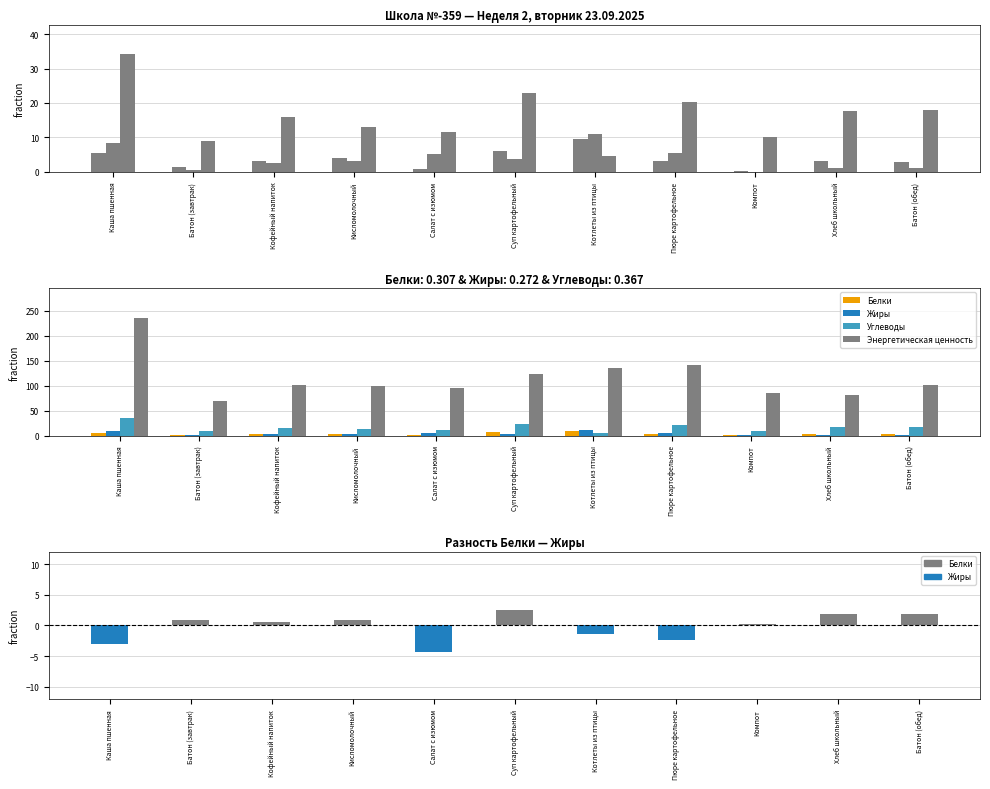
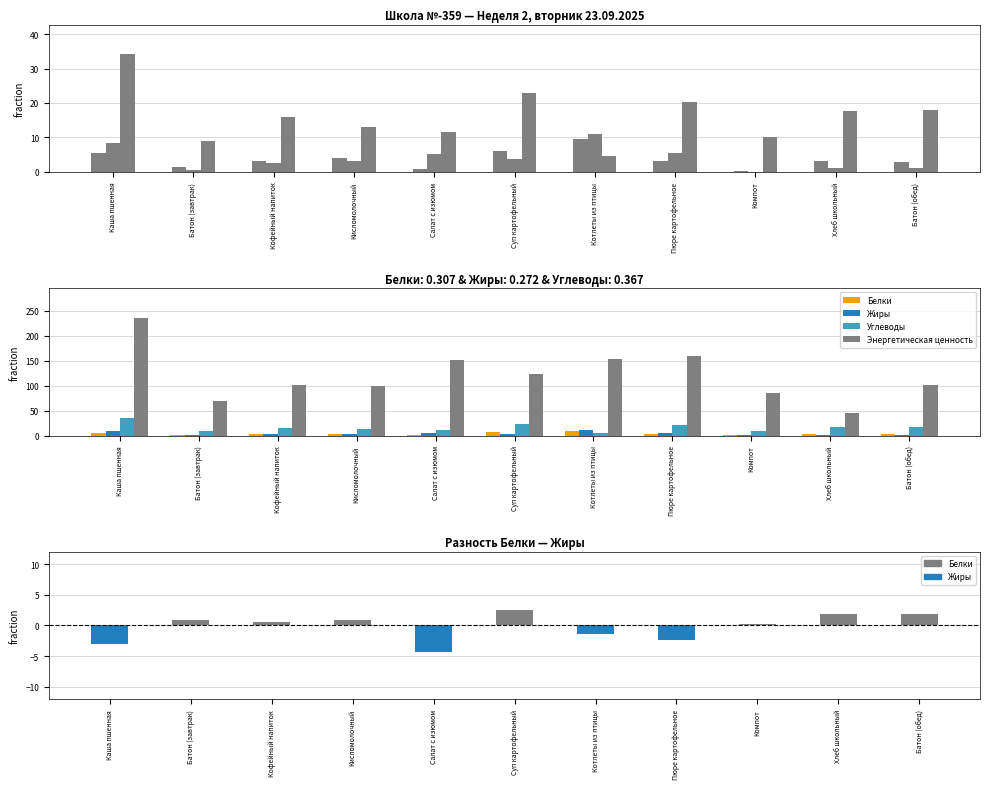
Белки: 0.307 & Жиры: 0.272 & Углеводы: 0.367, Энергетическая ценность, Салат с изюмом: 100 -> 150
Белки: 0.307 & Жиры: 0.272 & Углеводы: 0.367, Энергетическая ценность, Котлеты из птицы: 130 -> 150
Белки: 0.307 & Жиры: 0.272 & Углеводы: 0.367, Энергетическая ценность, Пюре картофельное: 140 -> 160
Белки: 0.307 & Жиры: 0.272 & Углеводы: 0.367, Энергетическая ценность, Хлеб школьный: 80 -> 50
